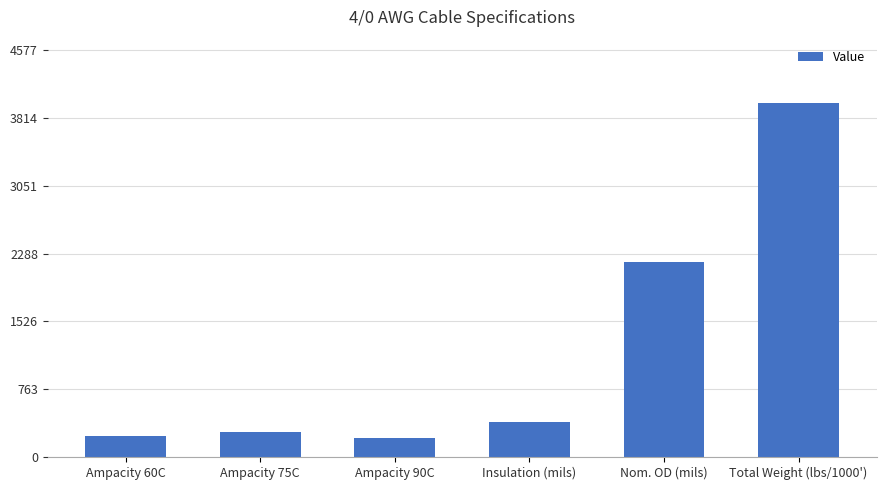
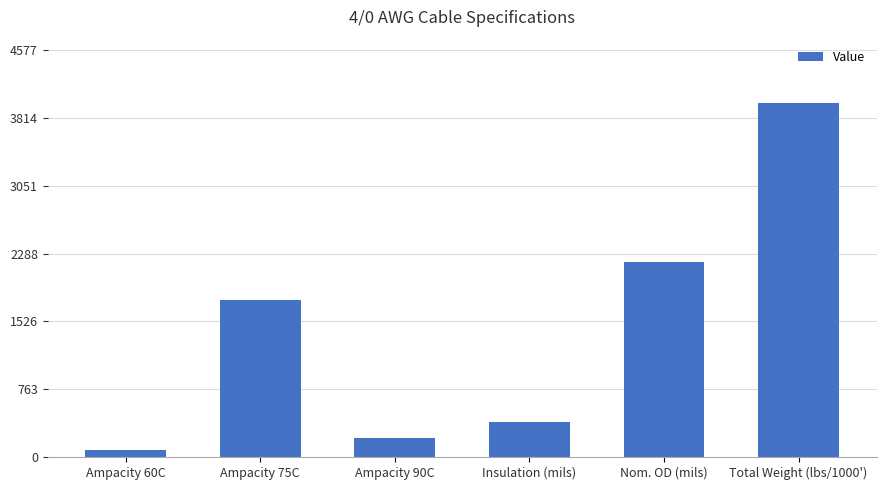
Ampacity 60C: 200 -> 100
Ampacity 75C: 300 -> 1800
